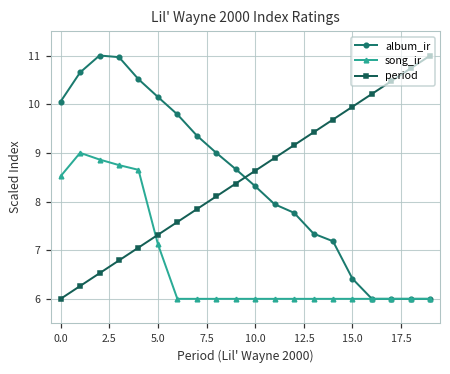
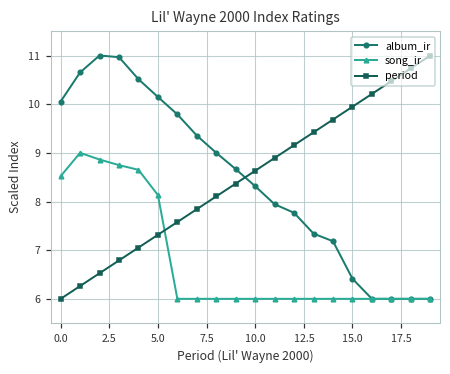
song_ir, 5.0: 7.1 -> 8.1
